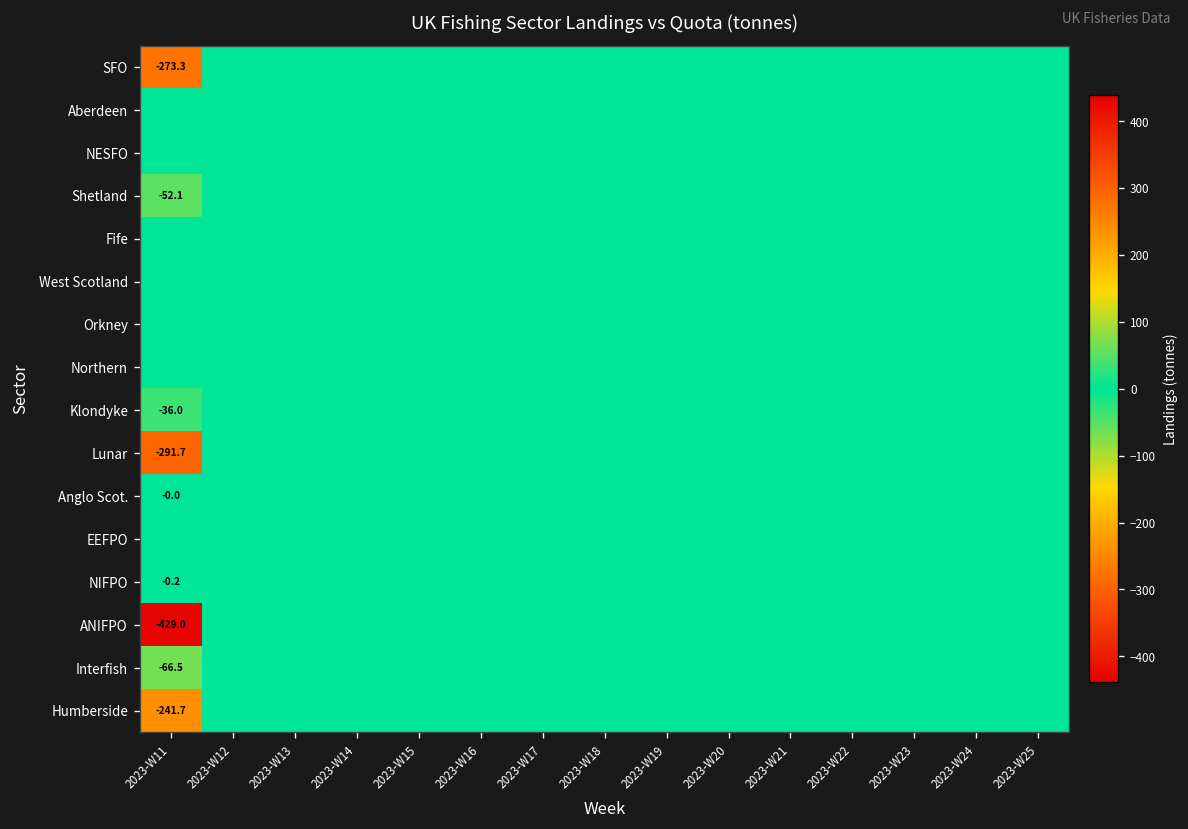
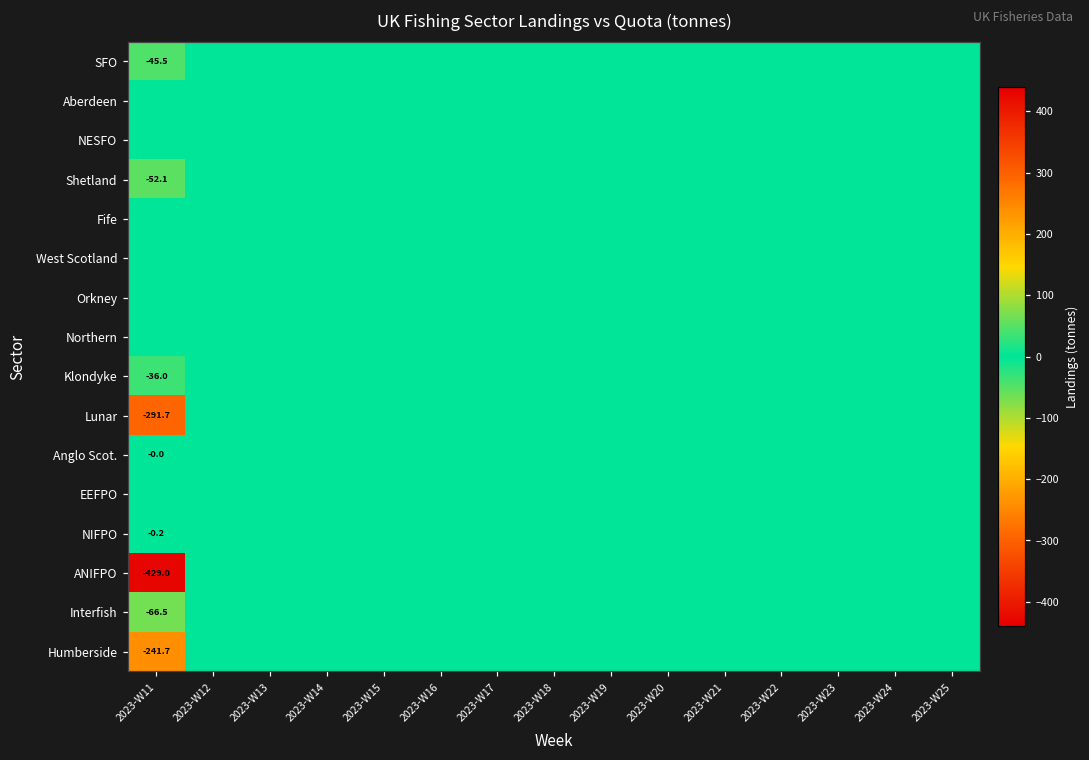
SFO, 2023-W11: -273.3 -> -45.5
